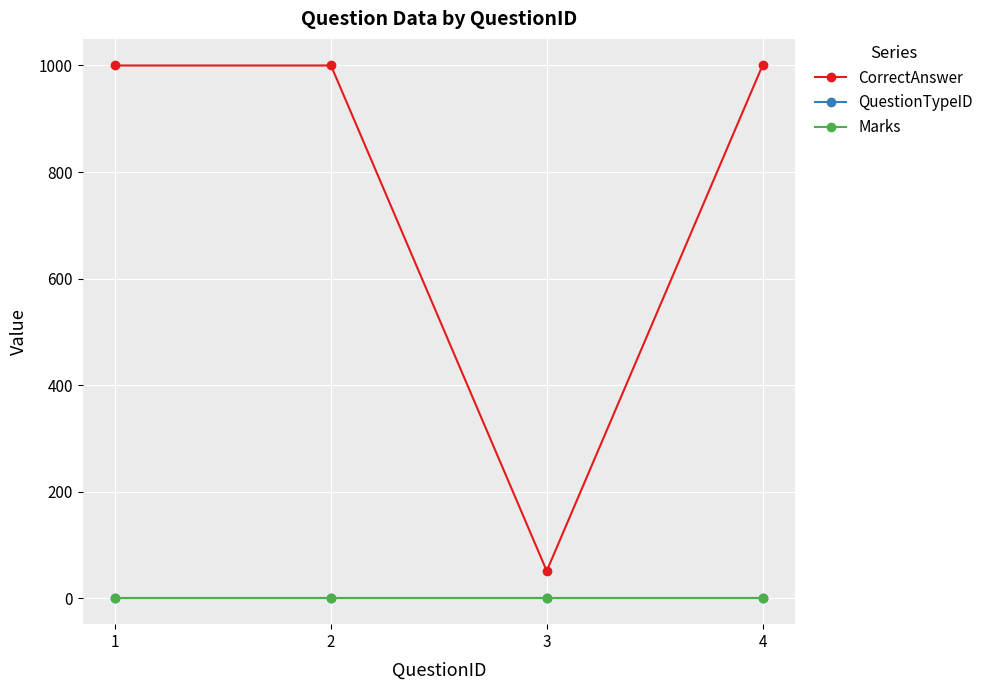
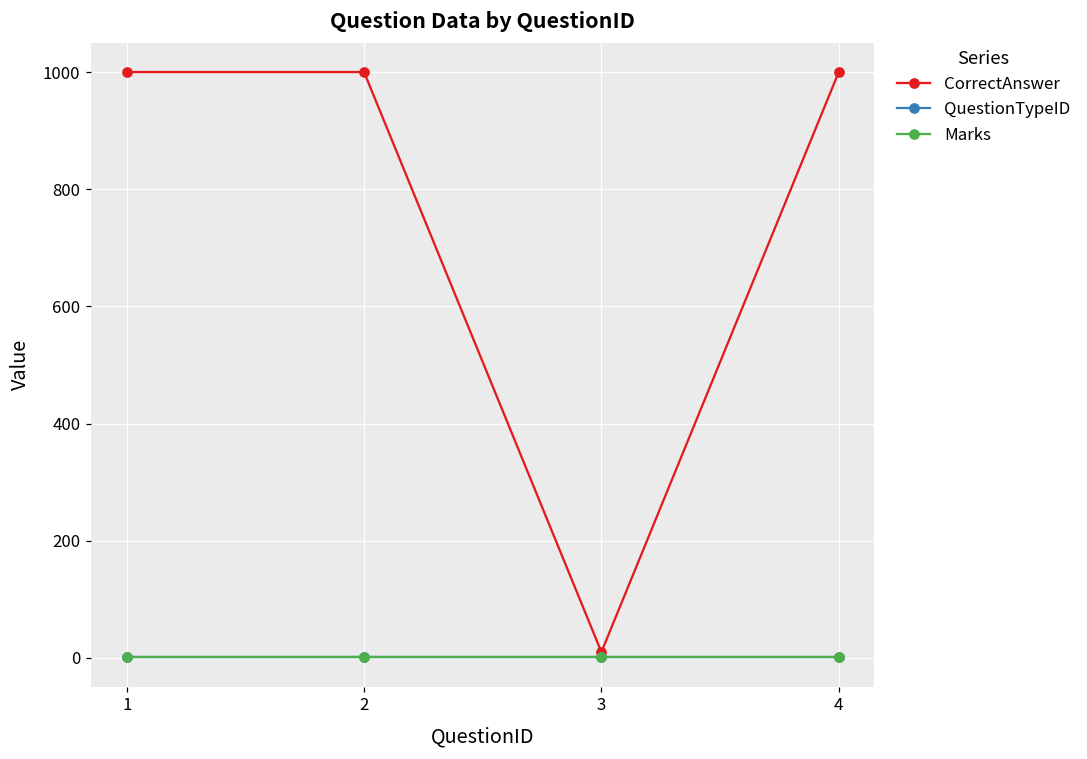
CorrectAnswer, 3: 50 -> 10
